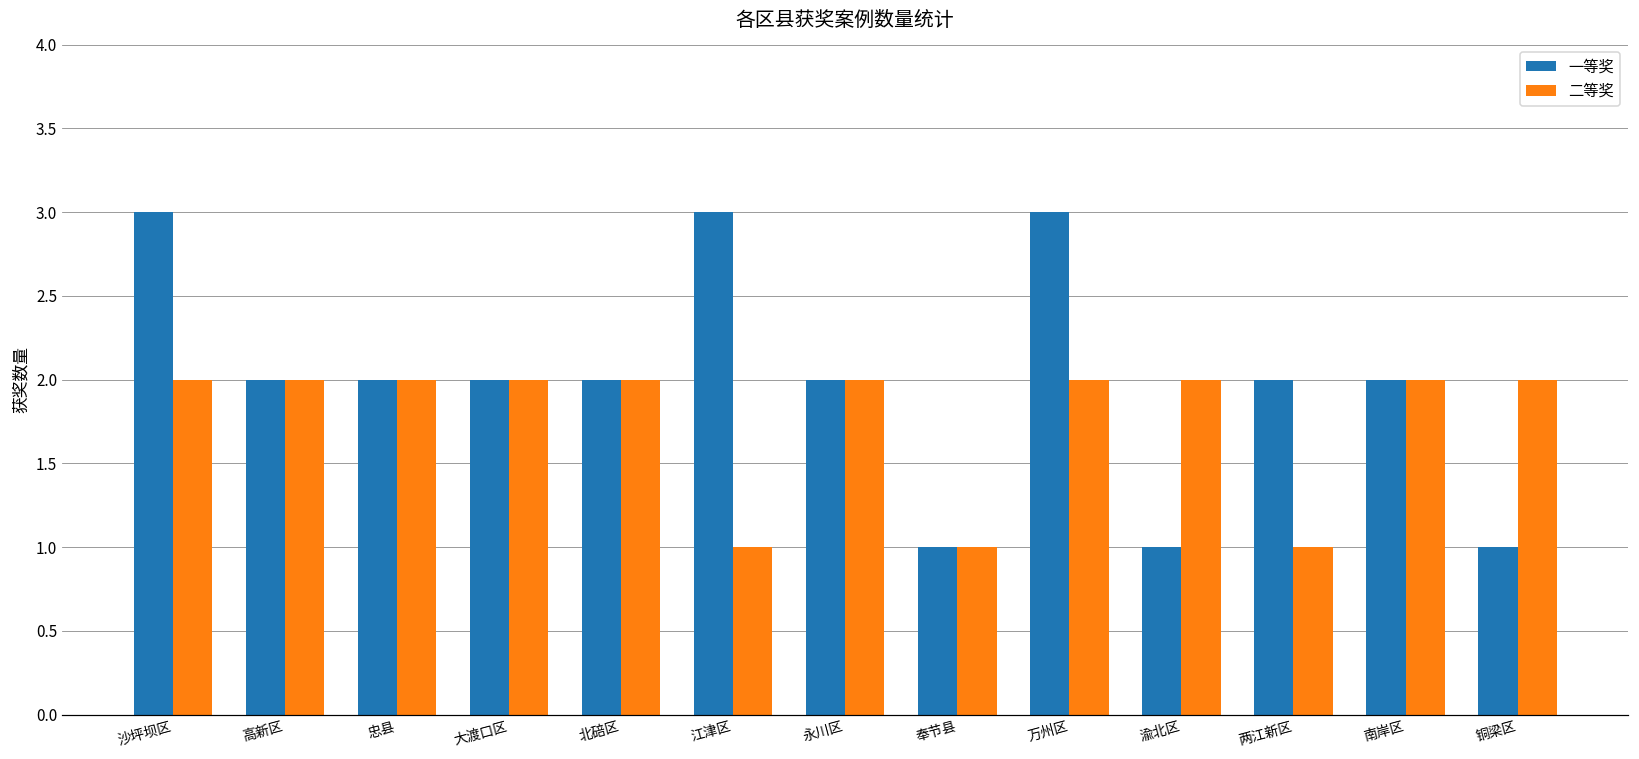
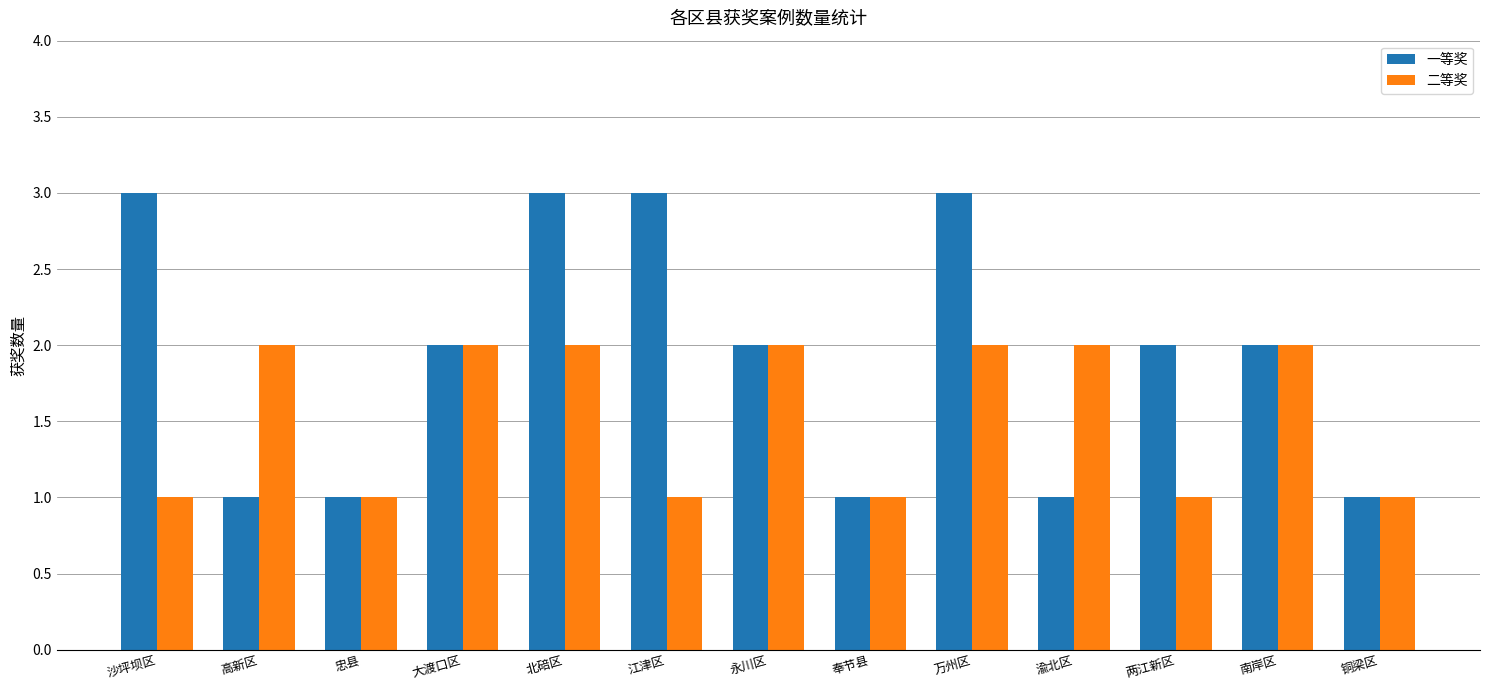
二等奖, 沙坪坝区: 2 -> 1
一等奖, 高新区: 2 -> 1
一等奖, 忠县: 2 -> 1
二等奖, 忠县: 2 -> 1
一等奖, 北碚区: 2 -> 3
二等奖, 铜梁区: 2 -> 1
